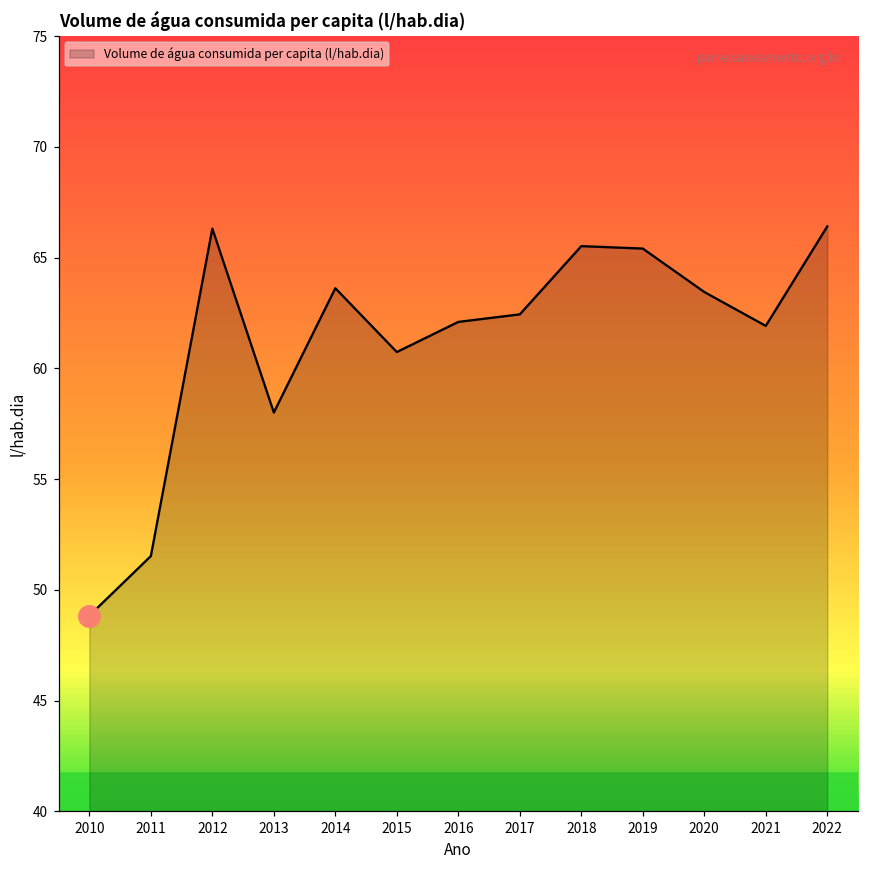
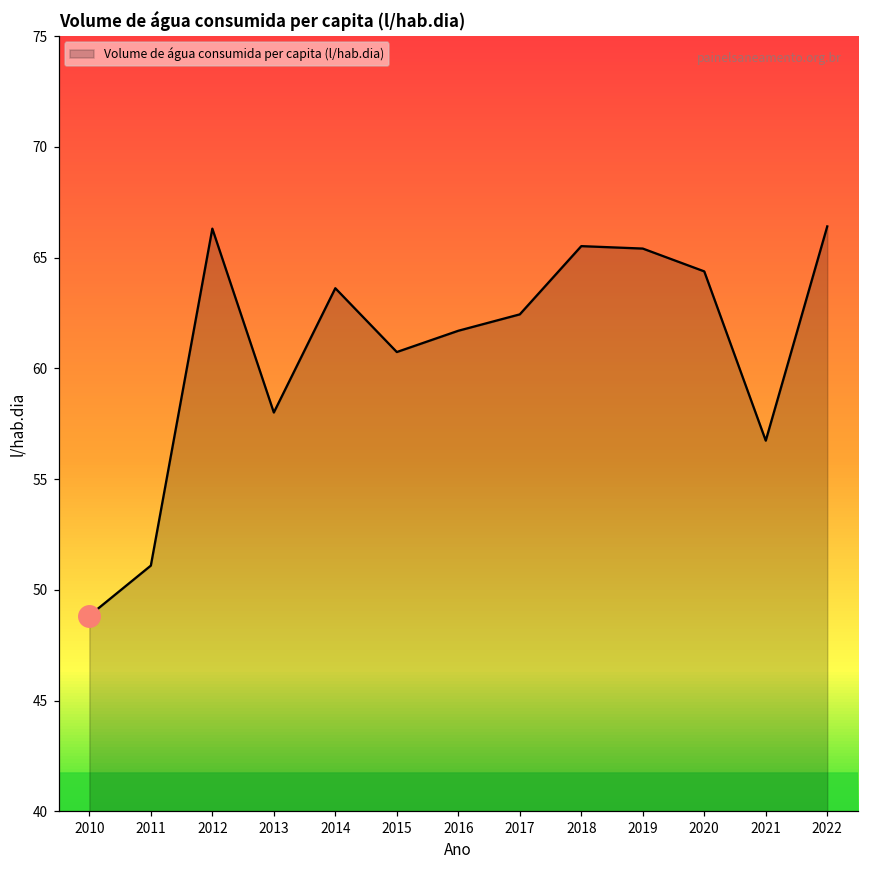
Volume de água consumida per capita (l/hab.dia), 2011: 51.5 -> 51.1
Volume de água consumida per capita (l/hab.dia), 2016: 62.1 -> 61.7
Volume de água consumida per capita (l/hab.dia), 2020: 63.5 -> 64.4
Volume de água consumida per capita (l/hab.dia), 2021: 61.9 -> 56.7
